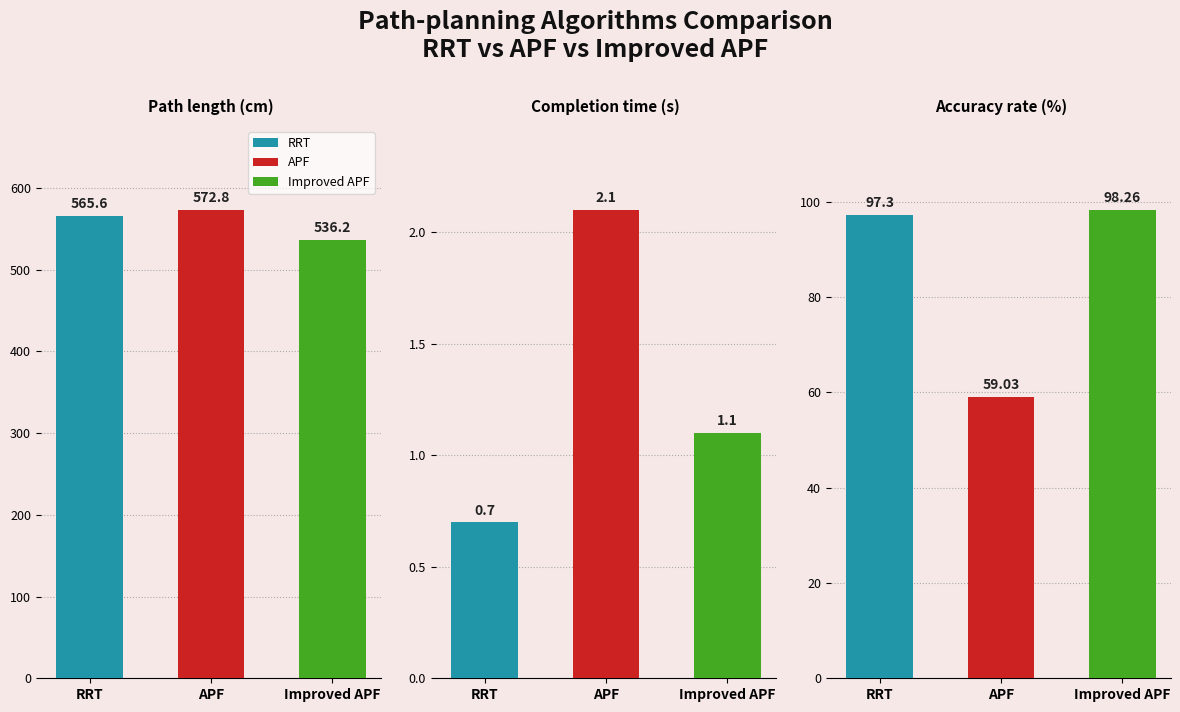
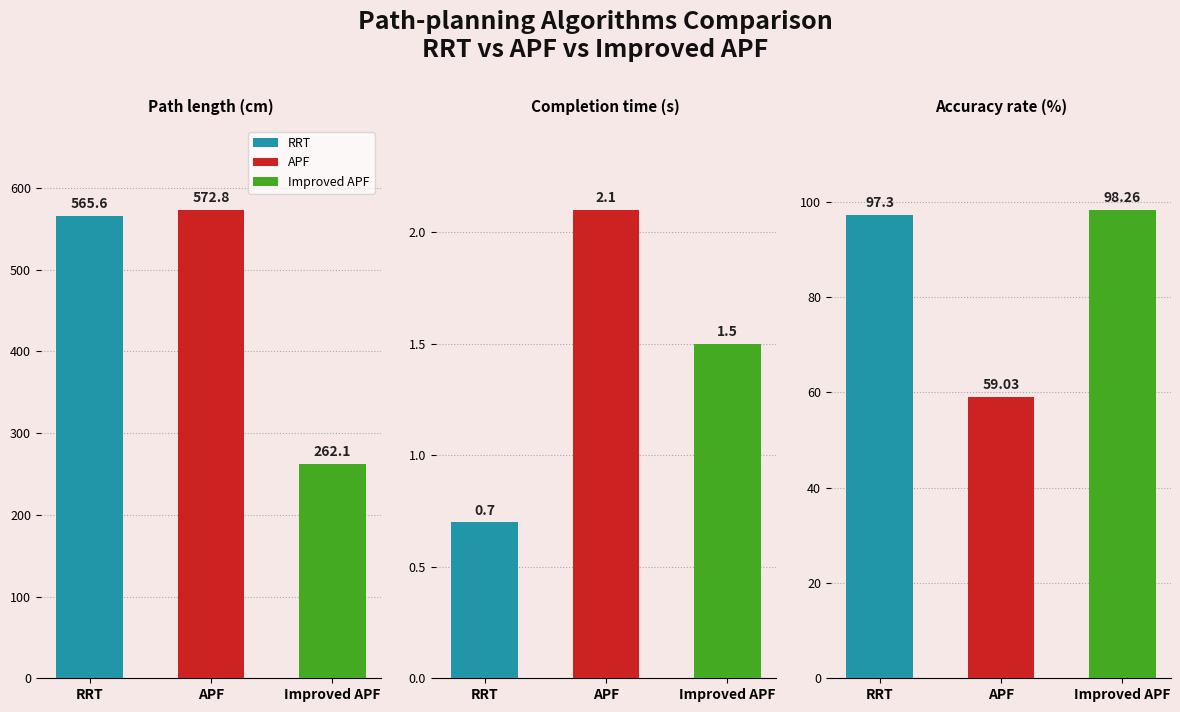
Path length (cm), Improved APF: 536.2 -> 262.1
Completion time (s), Improved APF: 1.1 -> 1.5
